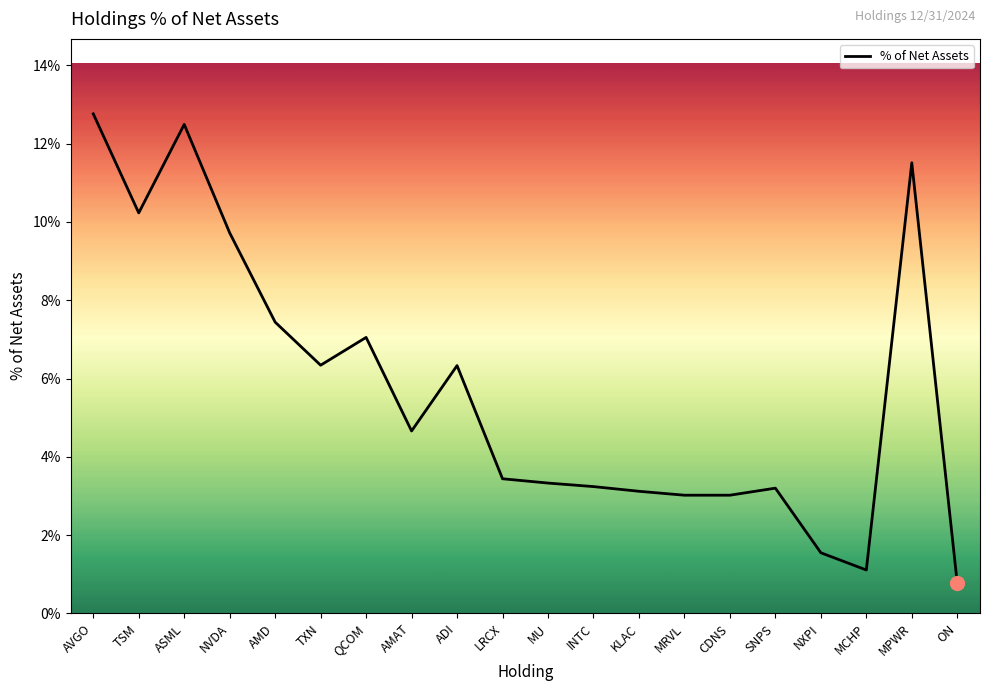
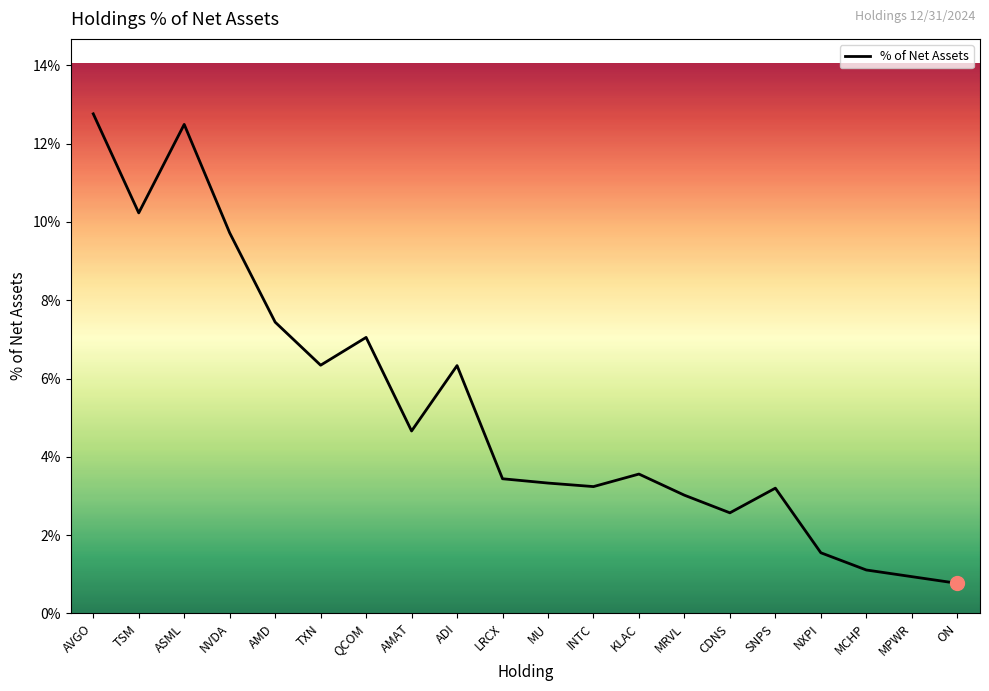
% of Net Assets, KLAC: 3.1% -> 3.6%
% of Net Assets, CDNS: 3.0% -> 2.6%
% of Net Assets, MPWR: 11.5% -> 0.9%
